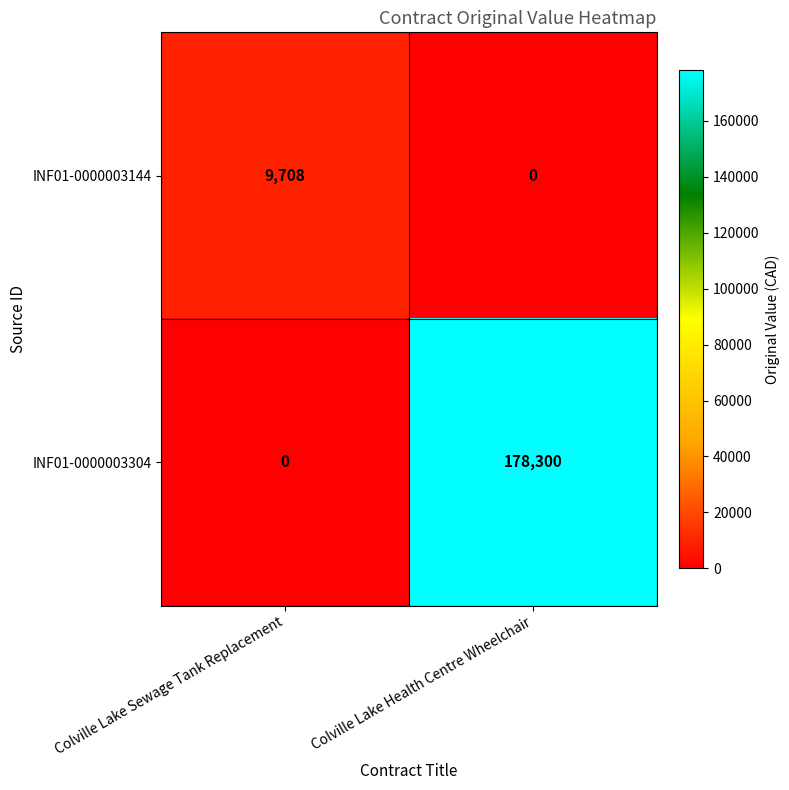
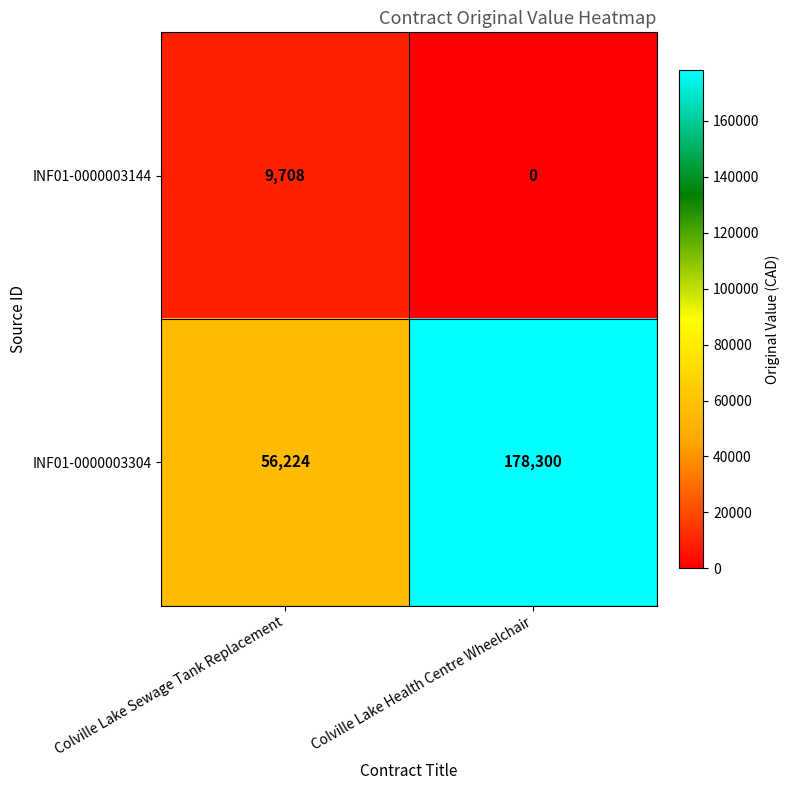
INF01-0000003304, Colville Lake Sewage Tank Replacement: 0 -> 56,224
